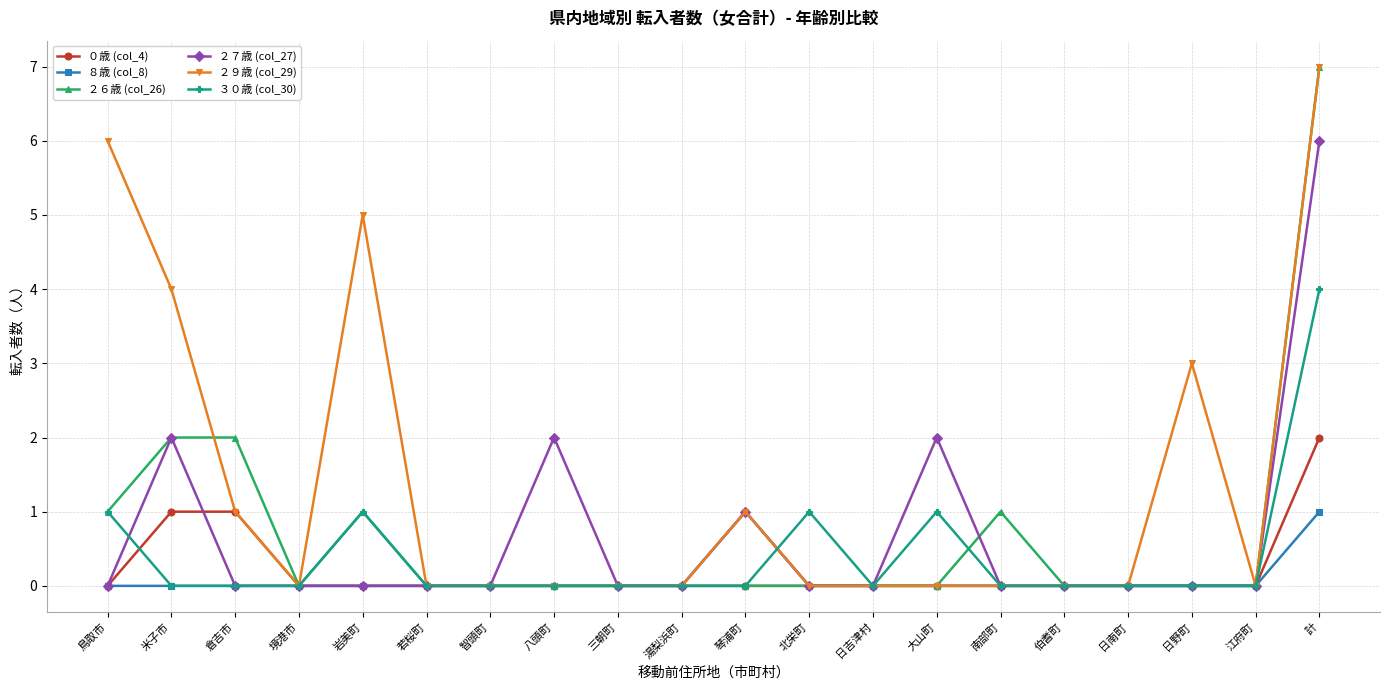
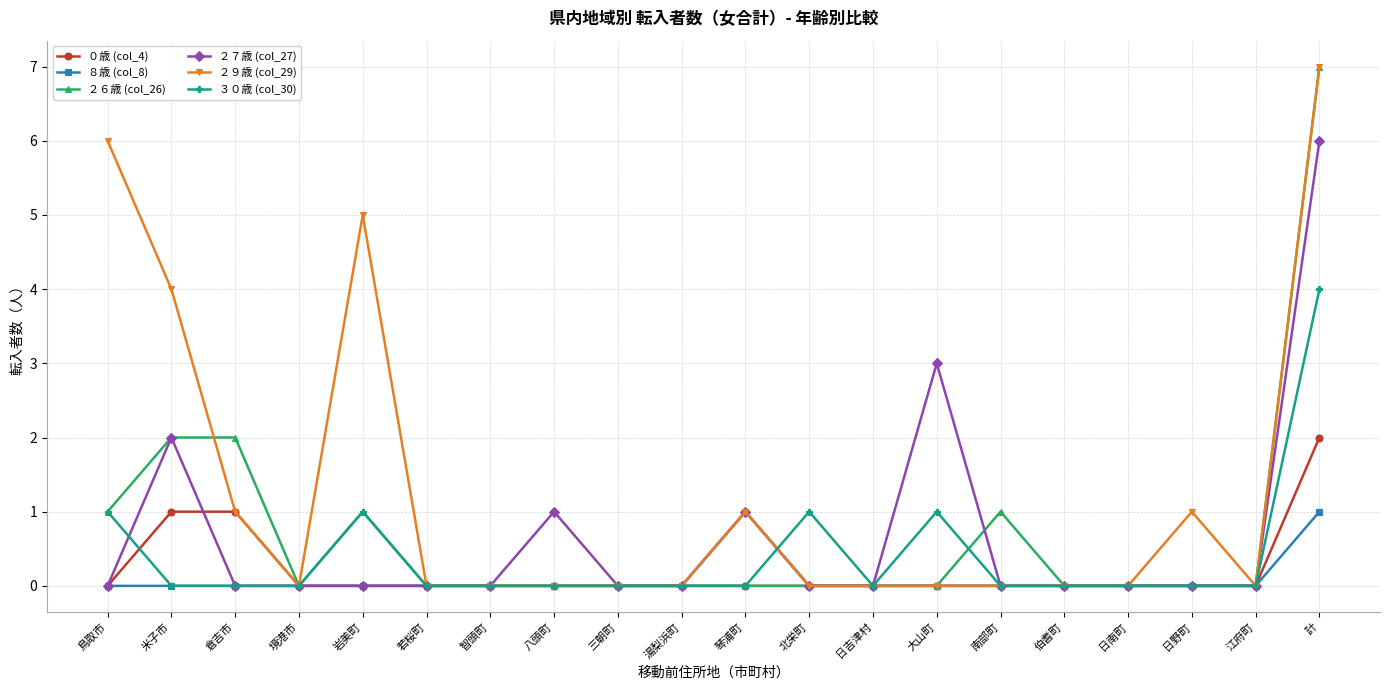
２７歳 (col_27), 八頭町: 2 -> 1
２７歳 (col_27), 大山町: 2 -> 3
２９歳 (col_29), 日野町: 3 -> 1
